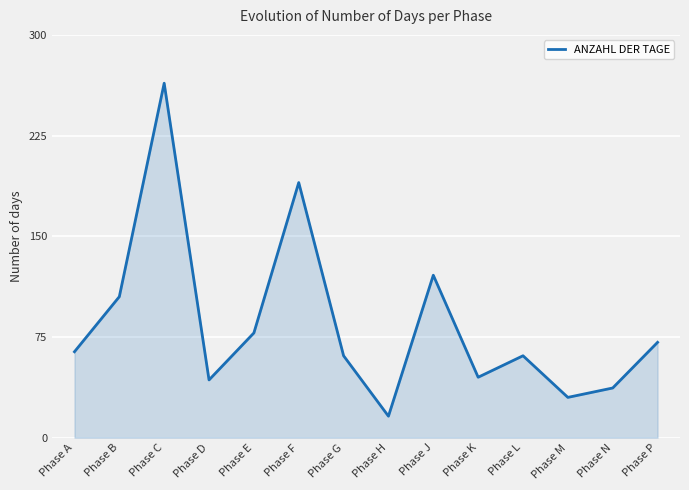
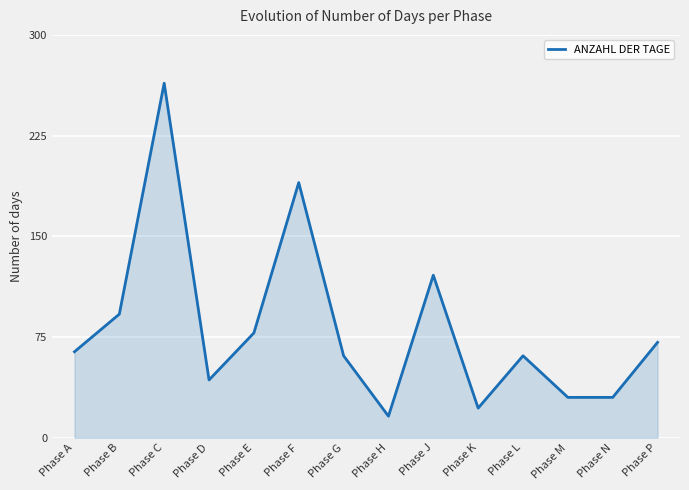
Phase B: 105 -> 92
Phase K: 45 -> 22
Phase N: 37 -> 30
